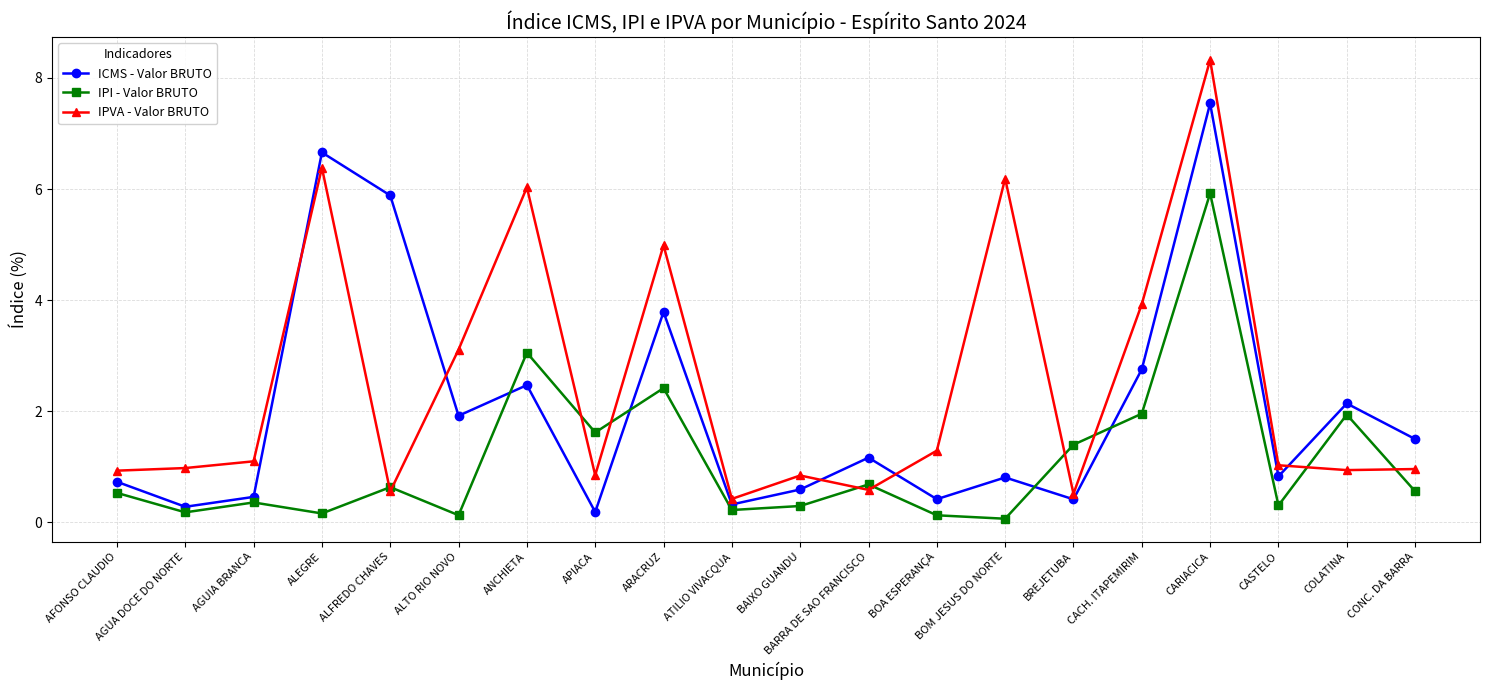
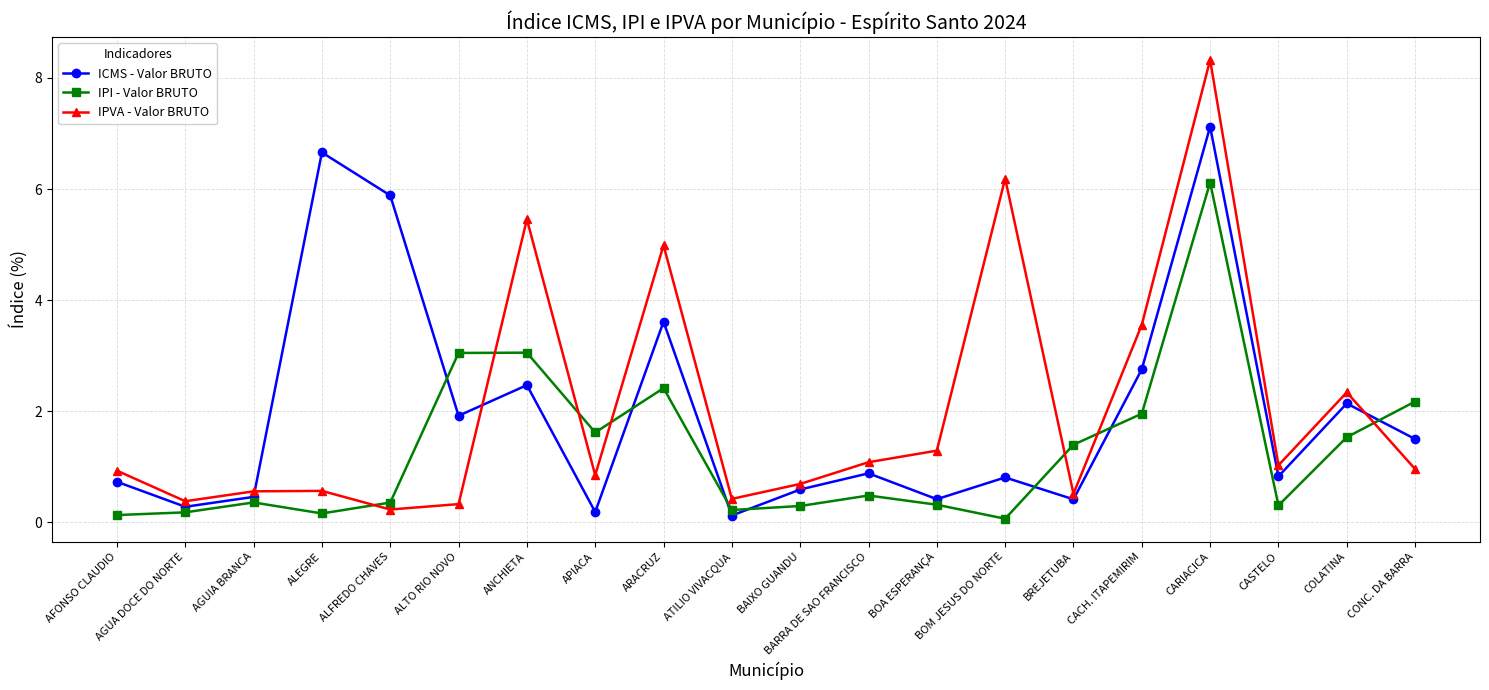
IPI - Valor BRUTO, AFONSO CLAUDIO: 0.5 -> 0.1
IPVA - Valor BRUTO, AGUA DOCE DO NORTE: 1.0 -> 0.4
IPVA - Valor BRUTO, AGUIA BRANCA: 1.1 -> 0.6
IPVA - Valor BRUTO, ALEGRE: 6.4 -> 0.6
IPI - Valor BRUTO, ALFREDO CHAVES: 0.6 -> 0.4
IPVA - Valor BRUTO, ALFREDO CHAVES: 0.6 -> 0.2
IPI - Valor BRUTO, ALTO RIO NOVO: 0.1 -> 3.1
IPVA - Valor BRUTO, ALTO RIO NOVO: 3.1 -> 0.3
IPVA - Valor BRUTO, ANCHIETA: 6.0 -> 5.5
ICMS - Valor BRUTO, ARACRUZ: 3.8 -> 3.6
ICMS - Valor BRUTO, ATILIO VIVACQUA: 0.3 -> 0.1
IPVA - Valor BRUTO, BAIXO GUANDU: 0.8 -> 0.7
ICMS - Valor BRUTO, BARRA DE SAO FRANCISCO: 1.2 -> 0.9
IPI - Valor BRUTO, BARRA DE SAO FRANCISCO: 0.7 -> 0.5
IPVA - Valor BRUTO, BARRA DE SAO FRANCISCO: 0.6 -> 1.1
IPI - Valor BRUTO, BOA ESPERANÇA: 0.1 -> 0.3
IPVA - Valor BRUTO, CACH. ITAPEMIRIM: 3.9 -> 3.6
ICMS - Valor BRUTO, CARIACICA: 7.5 -> 7.1
IPI - Valor BRUTO, CARIACICA: 5.9 -> 6.1
IPI - Valor BRUTO, COLATINA: 1.9 -> 1.5
IPVA - Valor BRUTO, COLATINA: 0.9 -> 2.3
IPI - Valor BRUTO, CONC. DA BARRA: 0.6 -> 2.2
